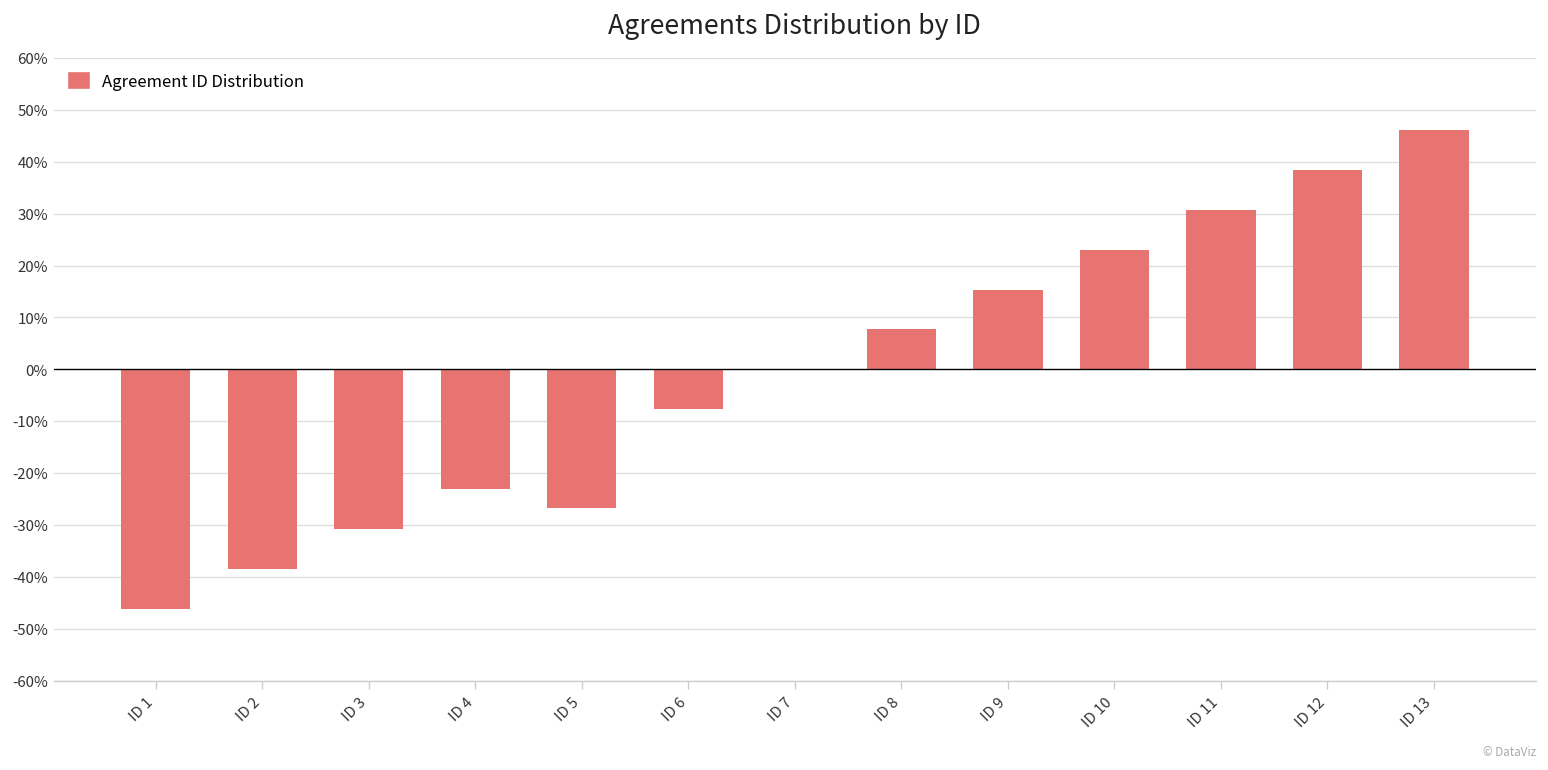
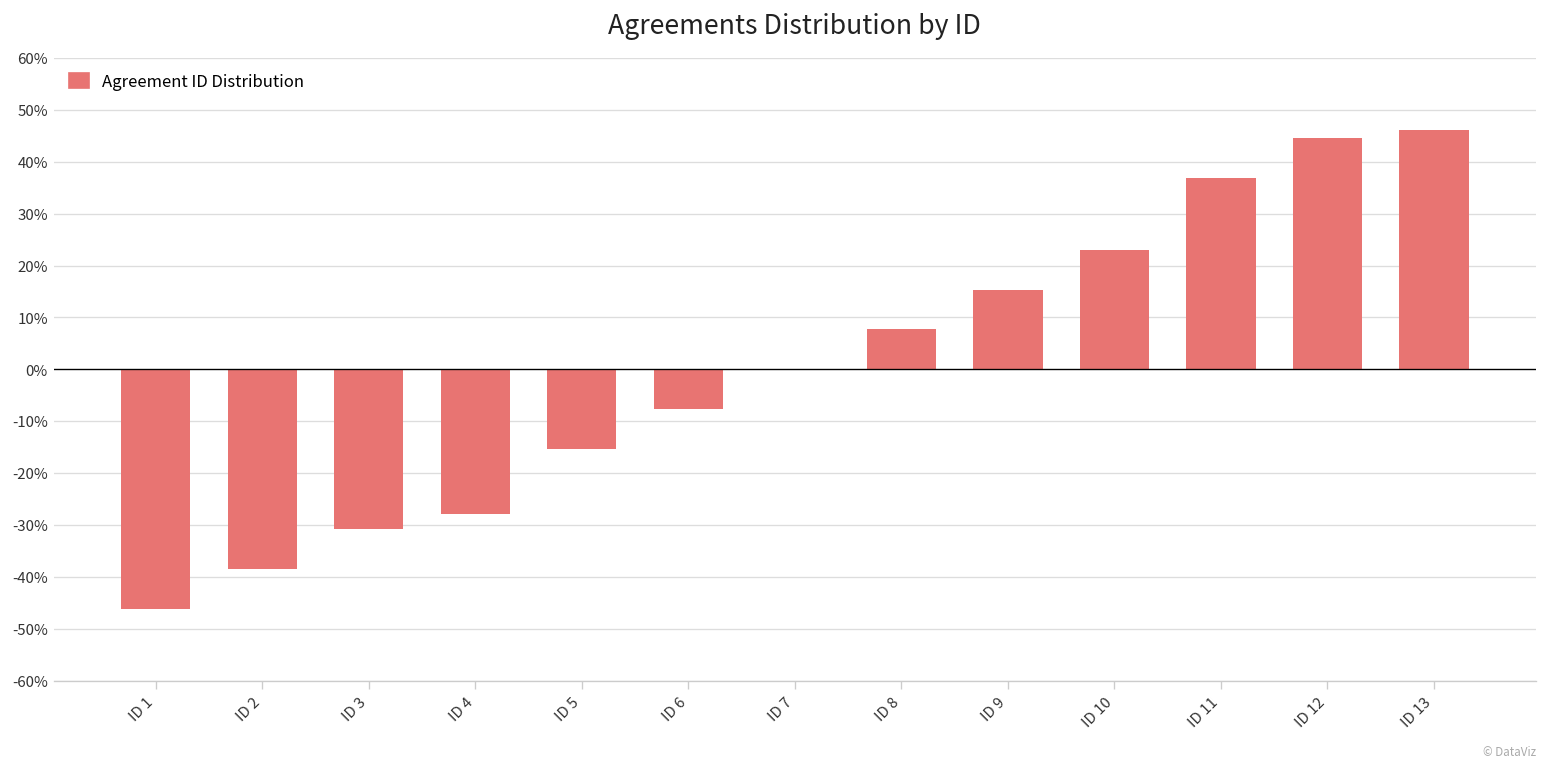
ID 4: -23% -> -28%
ID 5: -27% -> -15%
ID 11: 31% -> 37%
ID 12: 38% -> 45%
